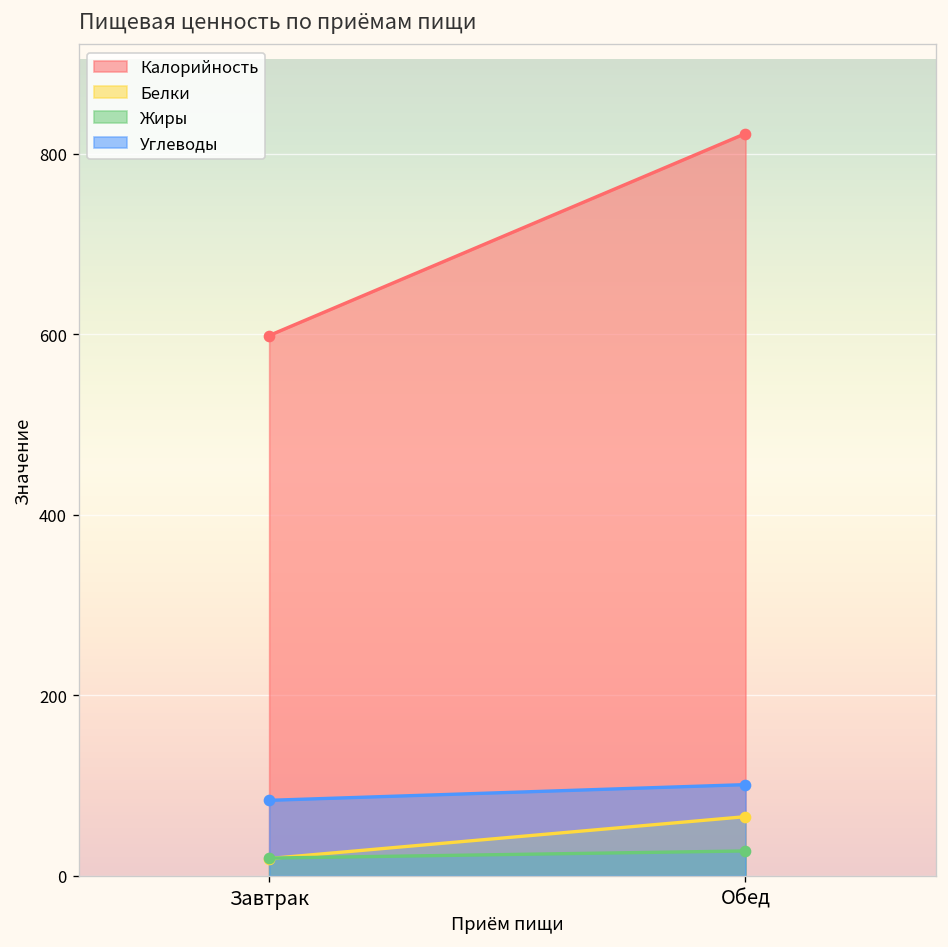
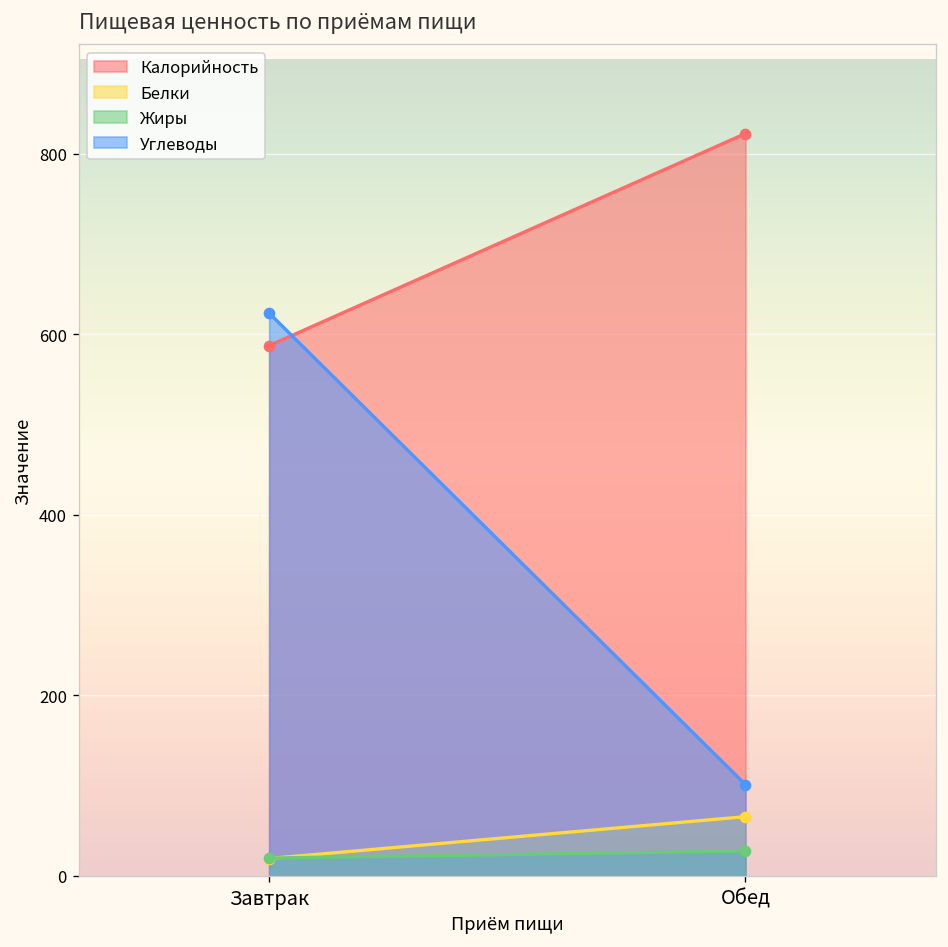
Калорийность, Завтрак: 600 -> 590
Углеводы, Завтрак: 80 -> 620
